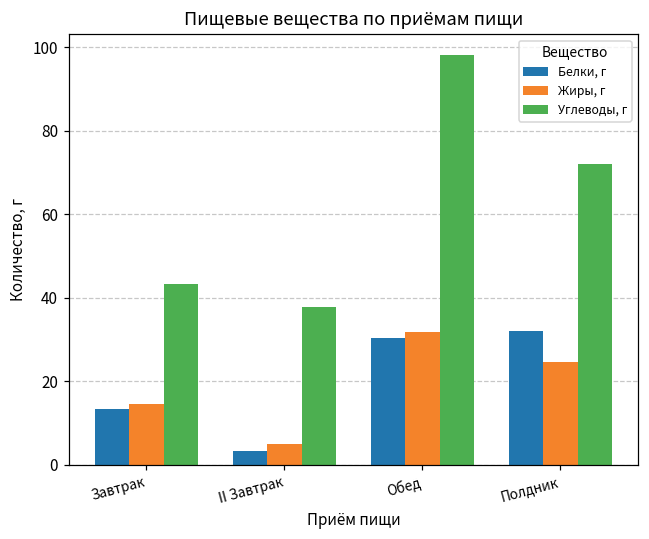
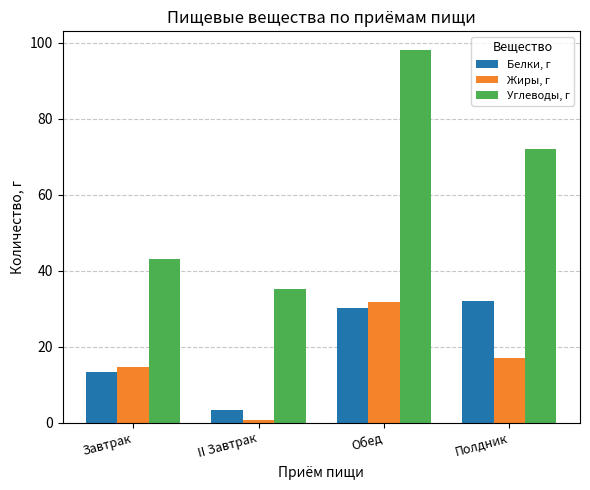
Жиры, г, II Завтрак: 5 -> 1
Углеводы, г, II Завтрак: 38 -> 35
Жиры, г, Полдник: 25 -> 17
